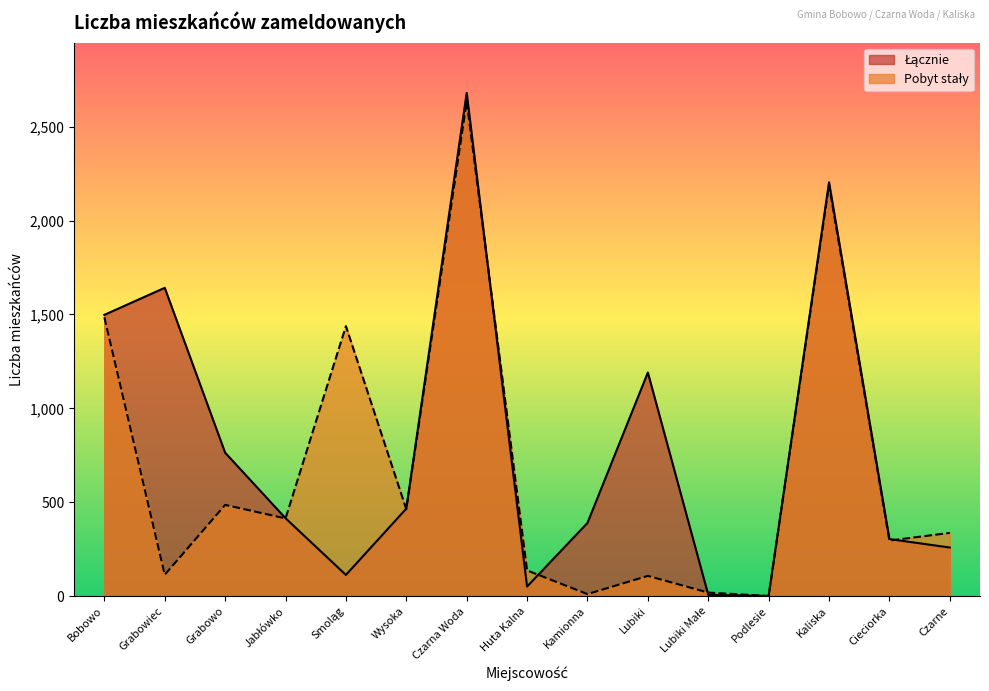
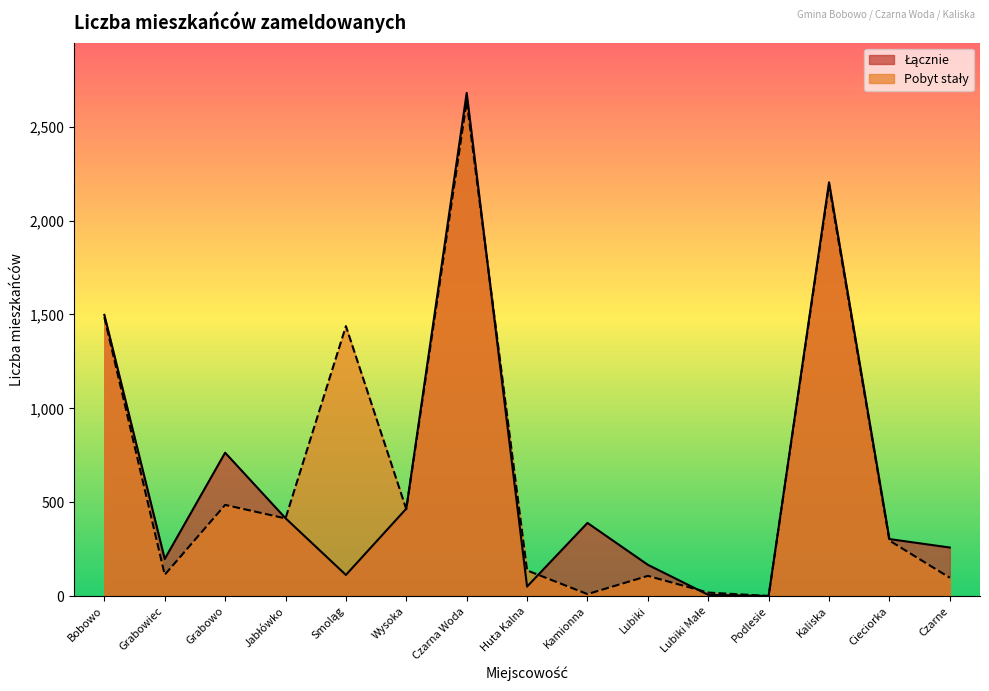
Łącznie, Grabowiec: 1,640 -> 200
Łącznie, Lubiki: 1,190 -> 170
Pobyt stały, Czarne: 340 -> 100
